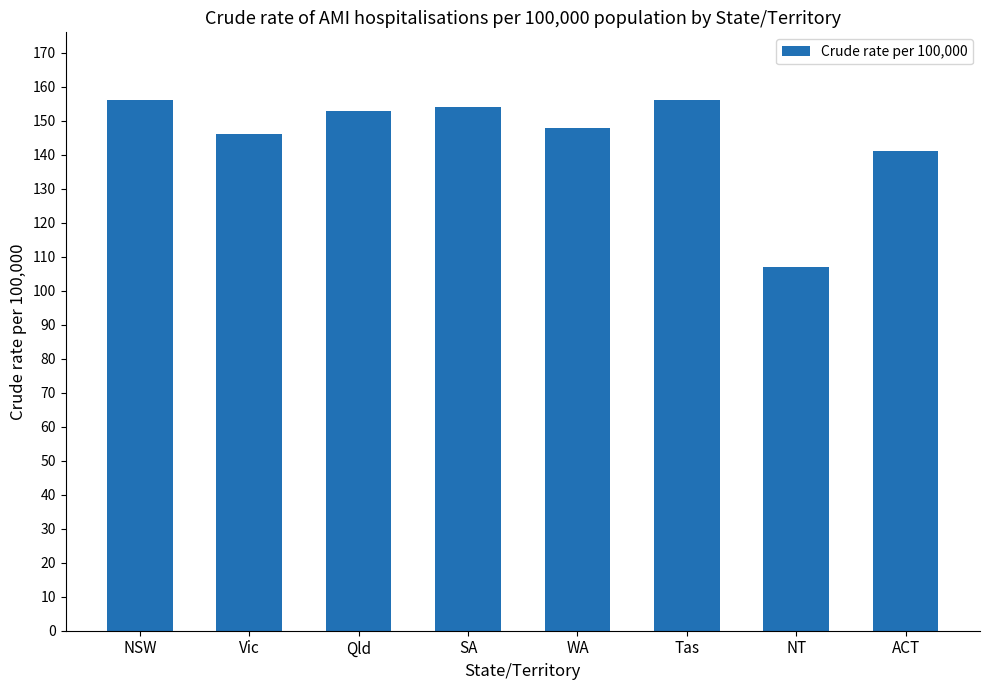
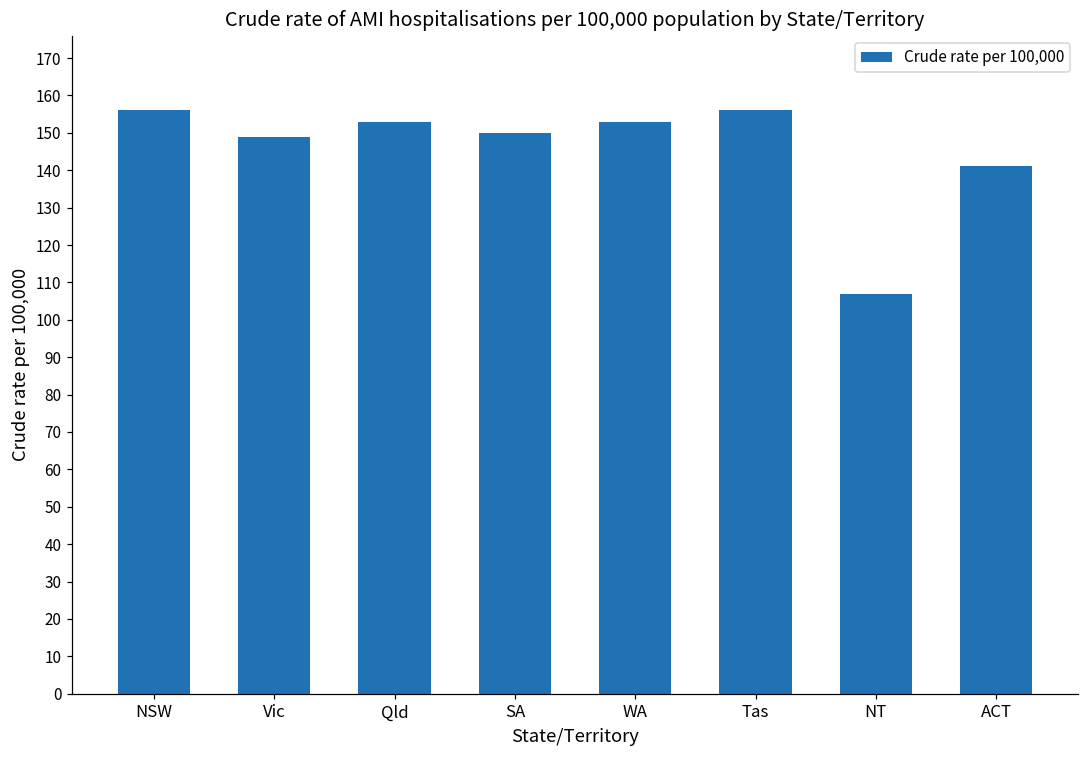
Vic: 146 -> 149
SA: 154 -> 150
WA: 148 -> 153
